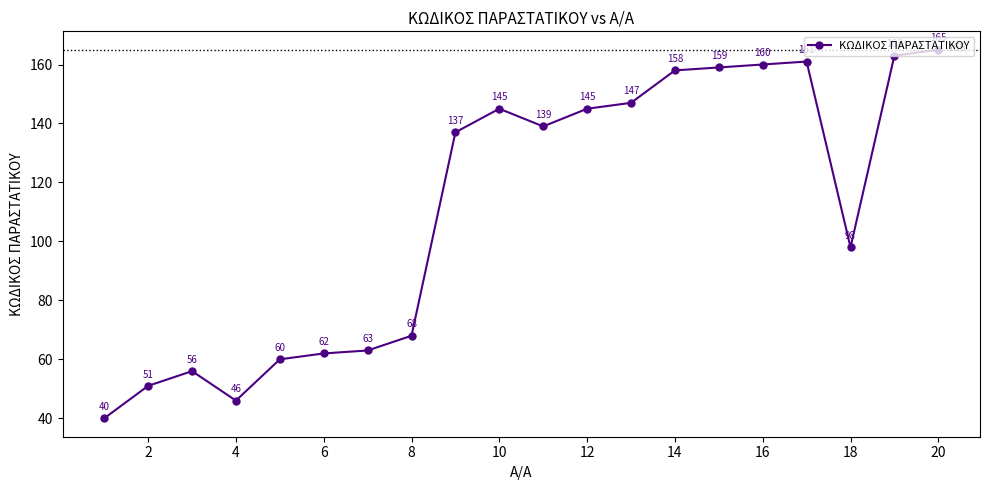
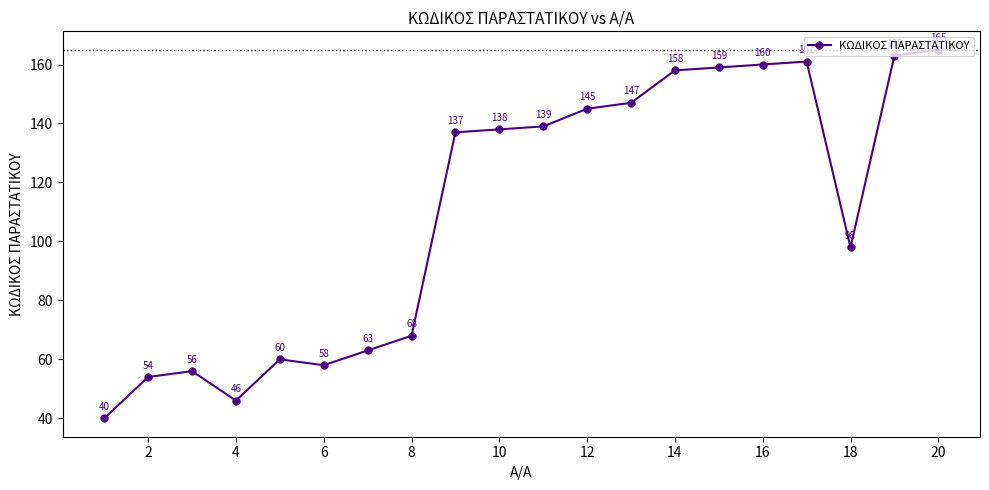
2: 51 -> 54
6: 62 -> 58
10: 145 -> 138
